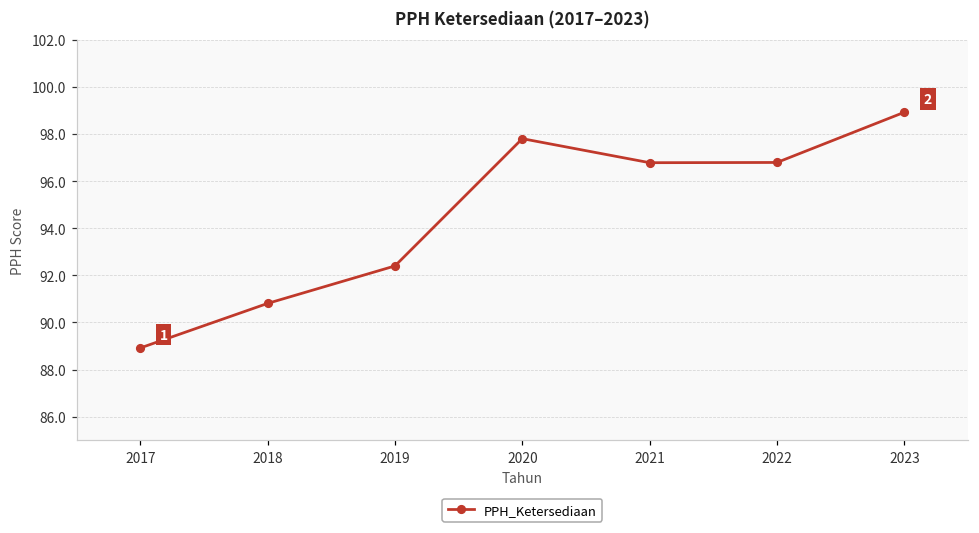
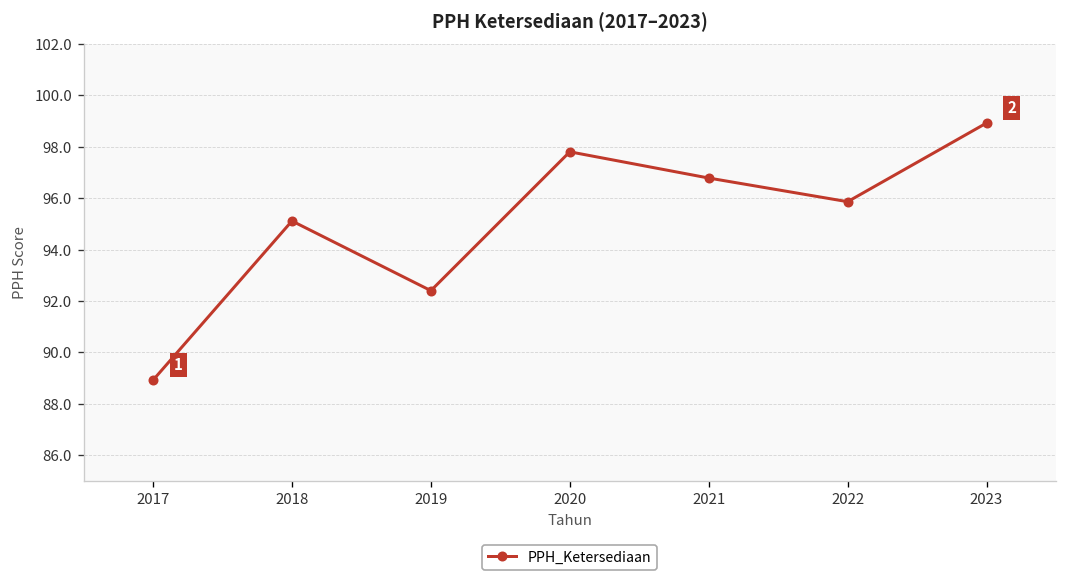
2018: 90.8 -> 95.1
2022: 96.8 -> 95.9
